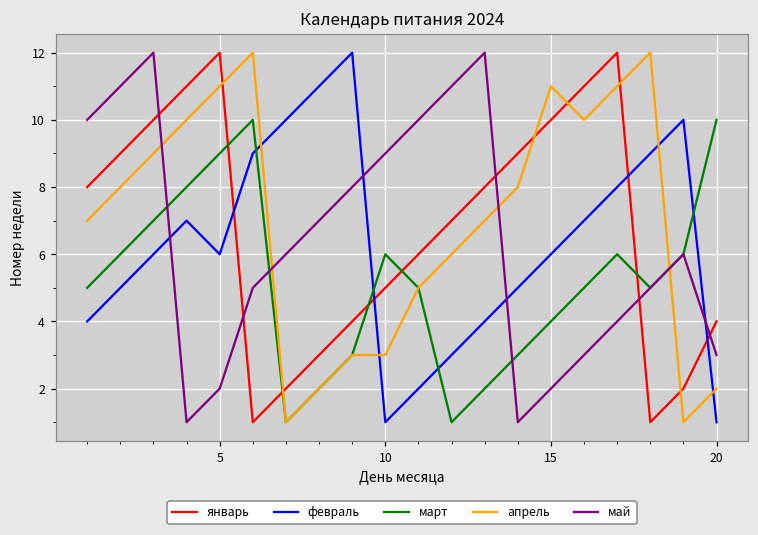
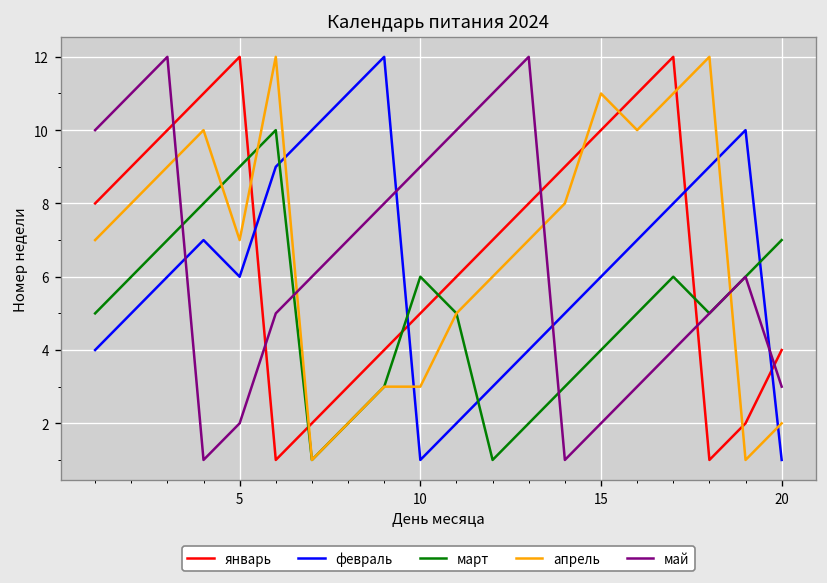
апрель, 5: 11 -> 7
март, 20: 10 -> 7
